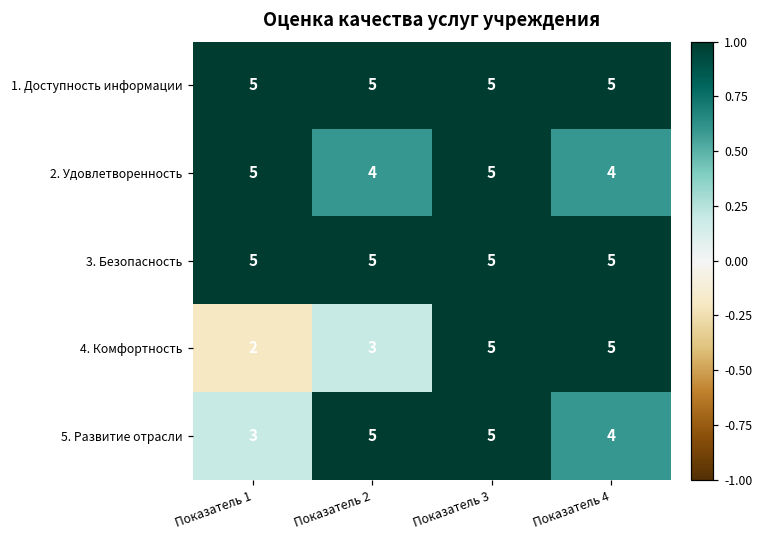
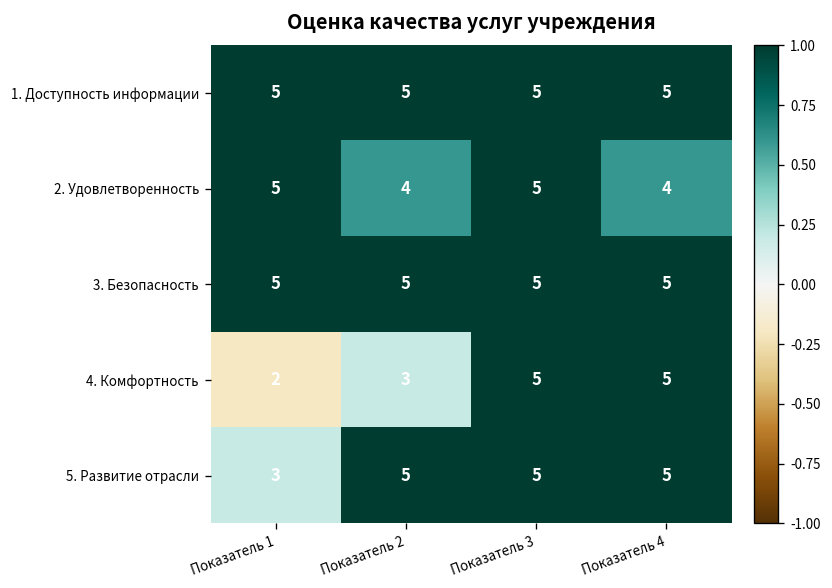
5. Развитие отрасли, Показатель 4: 4 -> 5
